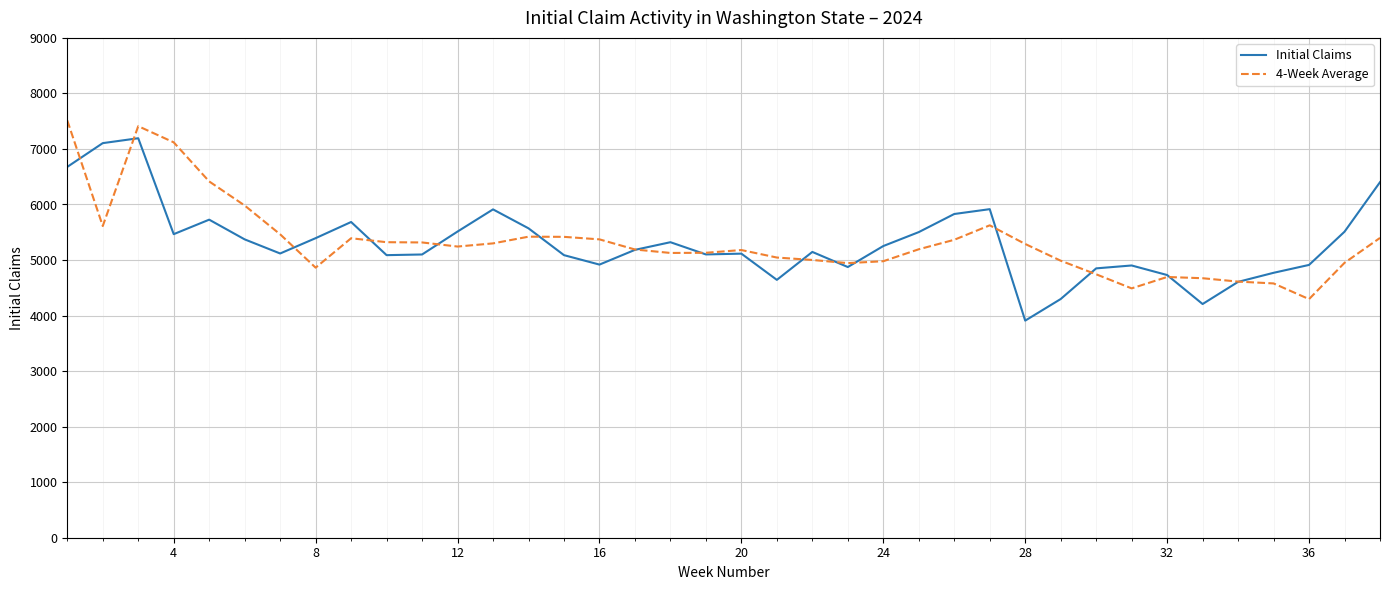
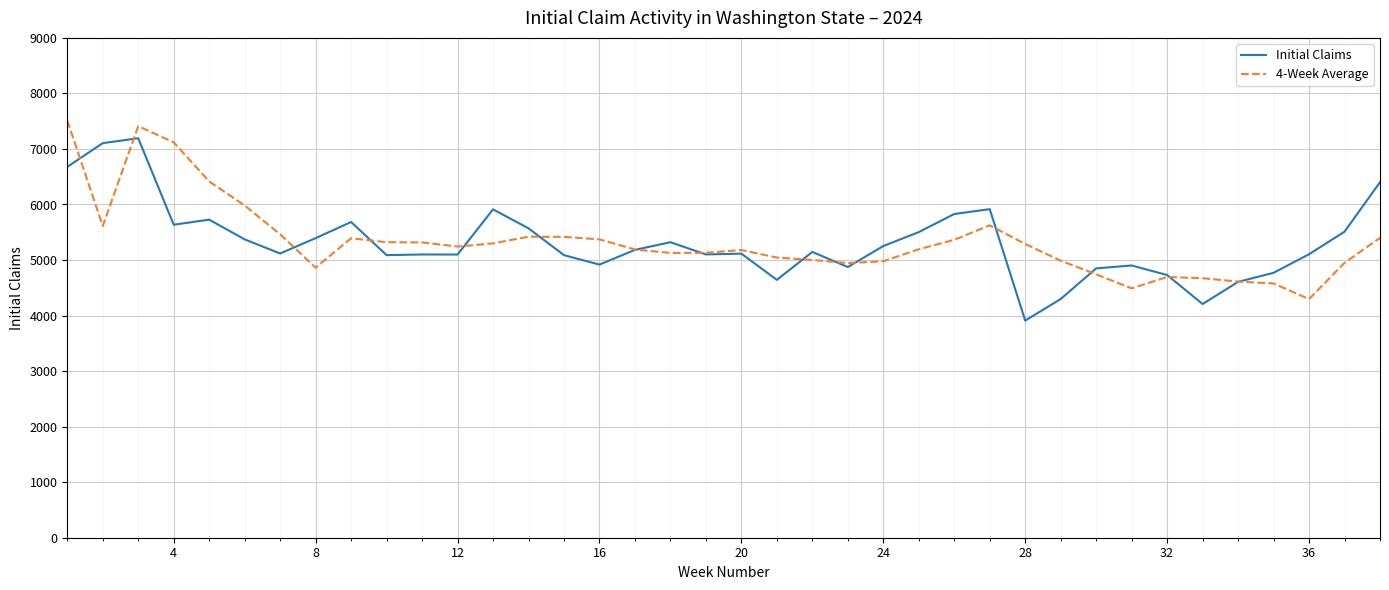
Initial Claims, 4: 5500 -> 5600
Initial Claims, 12: 5500 -> 5100
Initial Claims, 36: 4900 -> 5100
